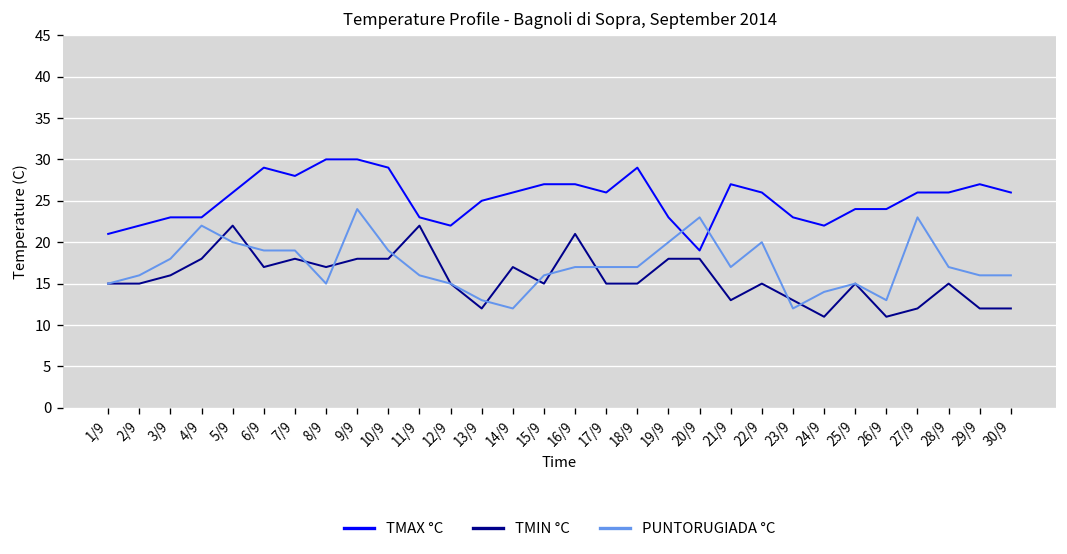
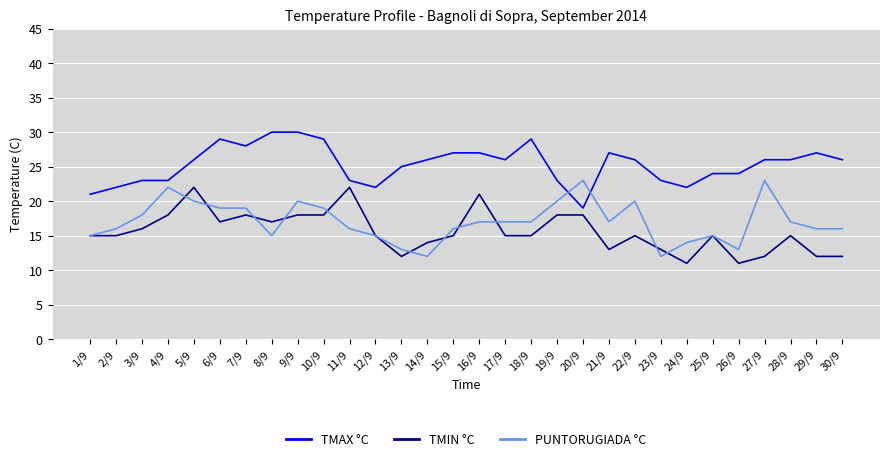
PUNTORUGIADA °C, 9/9: 24 -> 20
TMIN °C, 14/9: 17 -> 14
